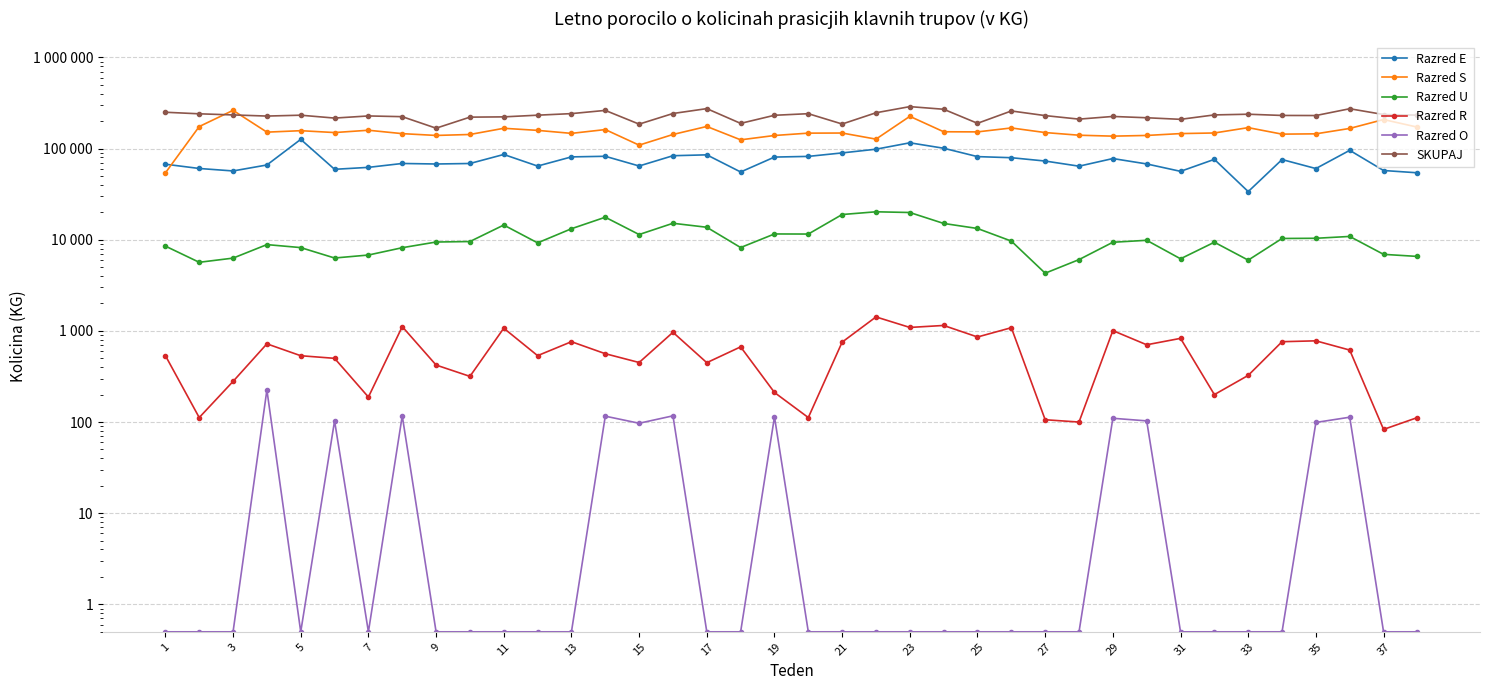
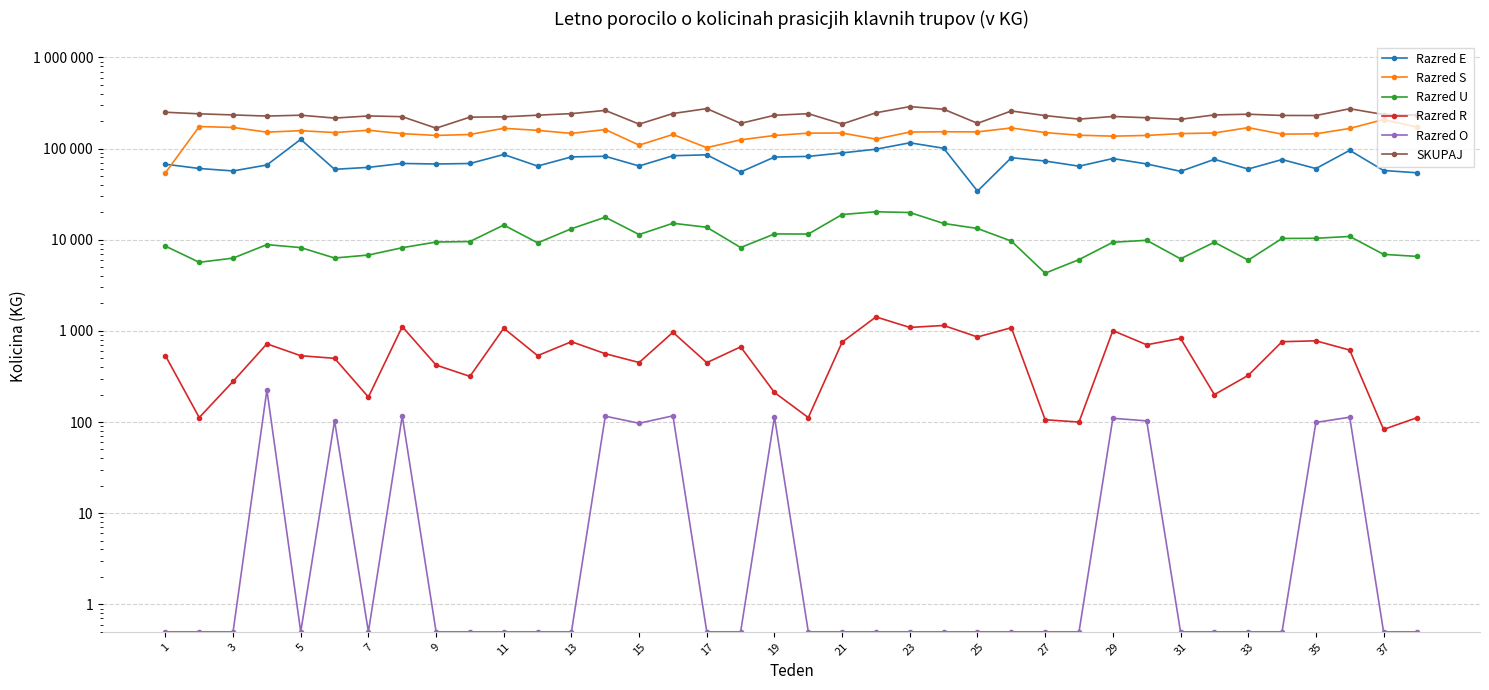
Razred S, 3: 260000 -> 170000
Razred S, 17: 170000 -> 100000
Razred S, 23: 230000 -> 150000
Razred E, 25: 80000 -> 34000
Razred E, 33: 34000 -> 60000
